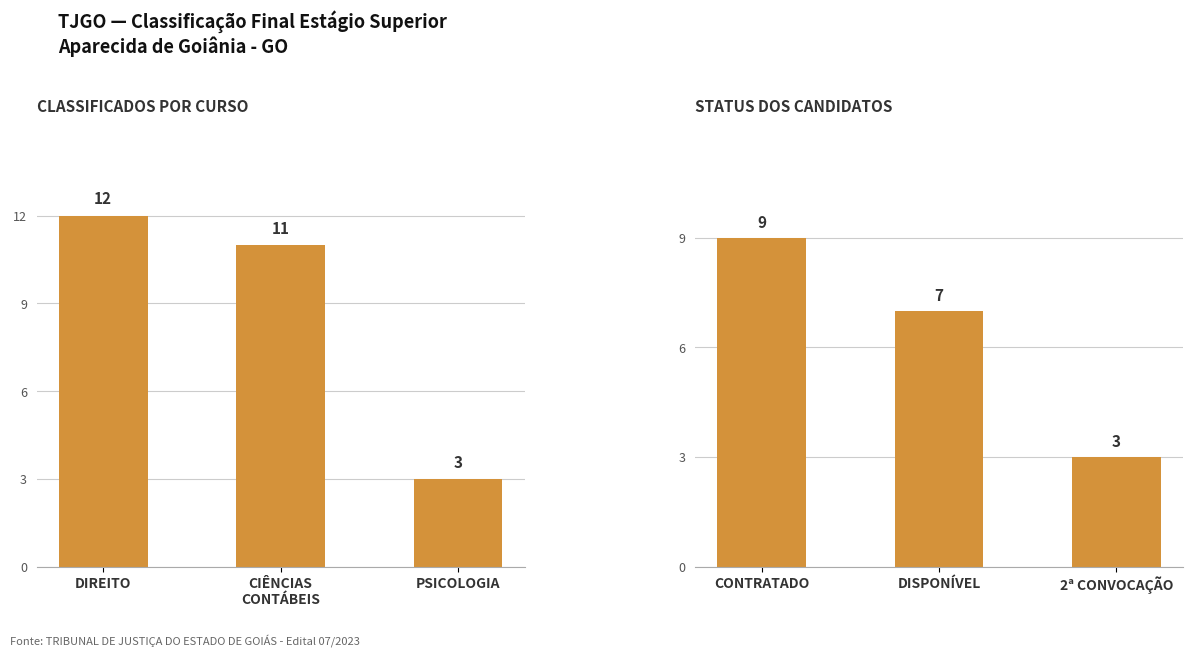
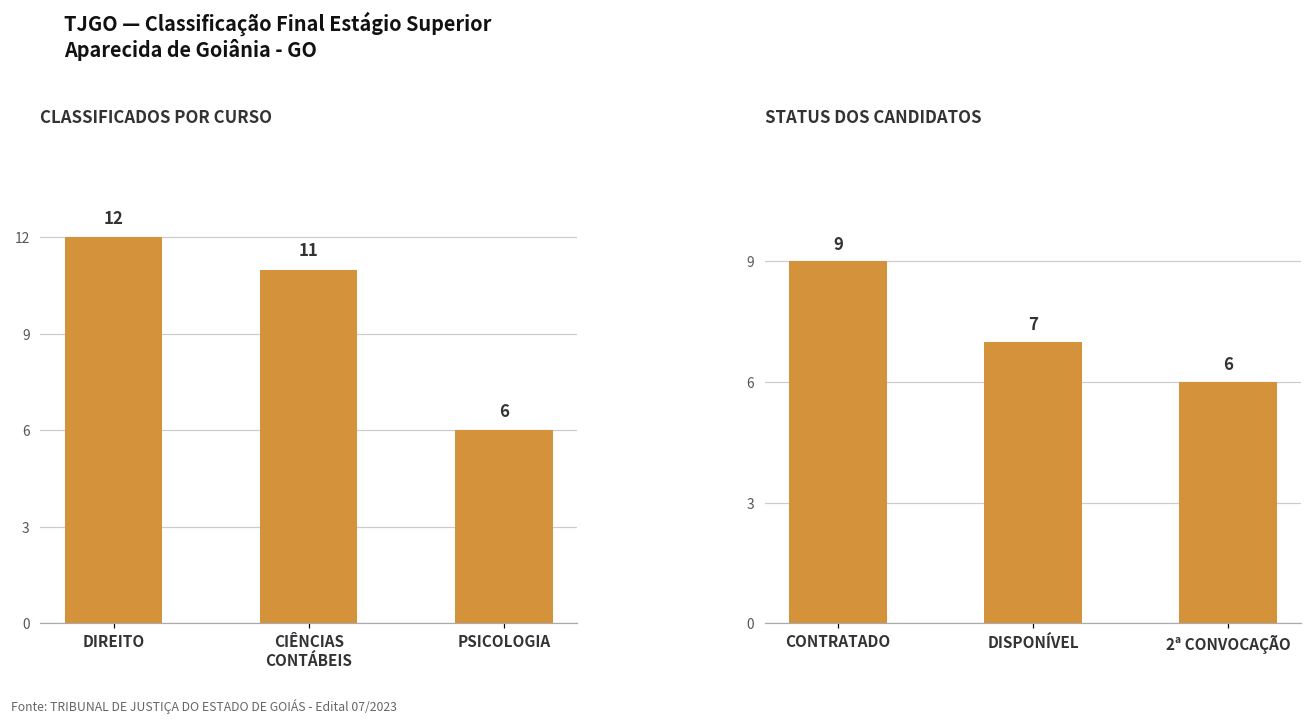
CLASSIFICADOS POR CURSO, PSICOLOGIA: 3 -> 6
STATUS DOS CANDIDATOS, 2ª CONVOCAÇÃO: 3 -> 6
